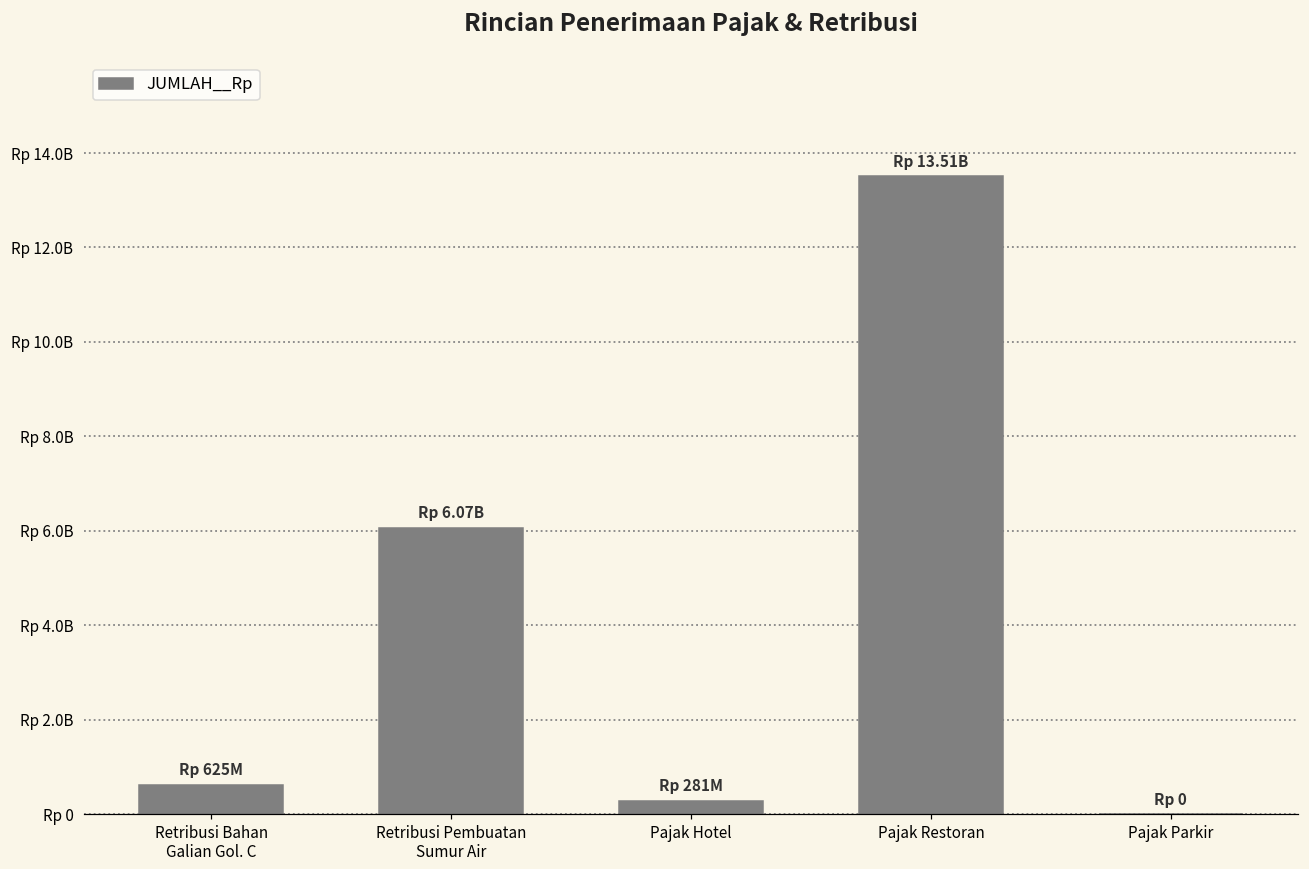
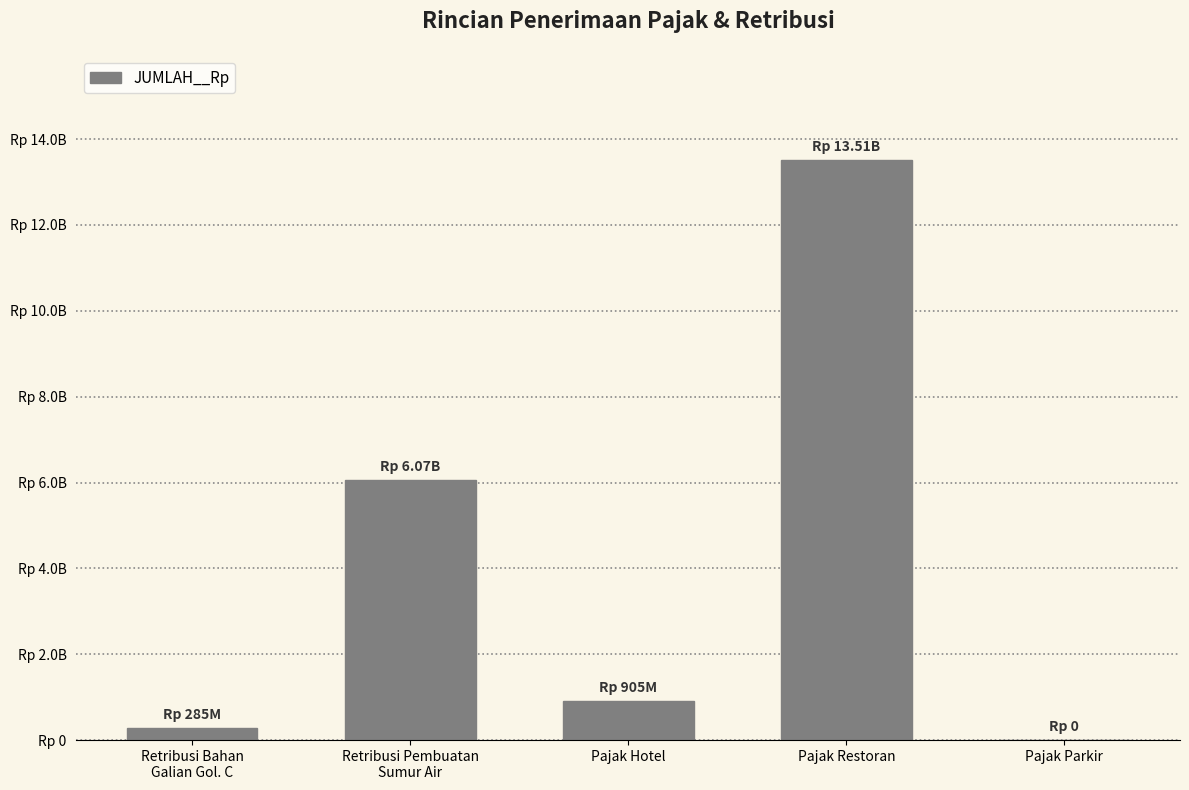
Retribusi Bahan Galian Gol. C: 625M -> 285M
Pajak Hotel: 281M -> 905M
